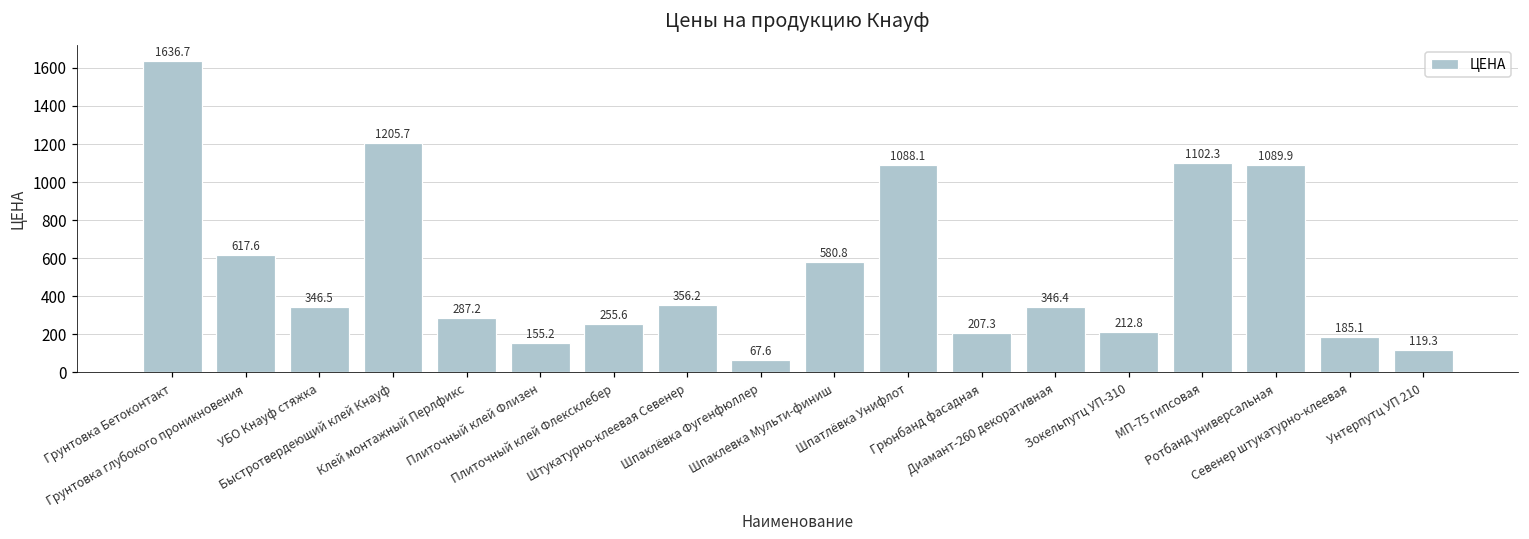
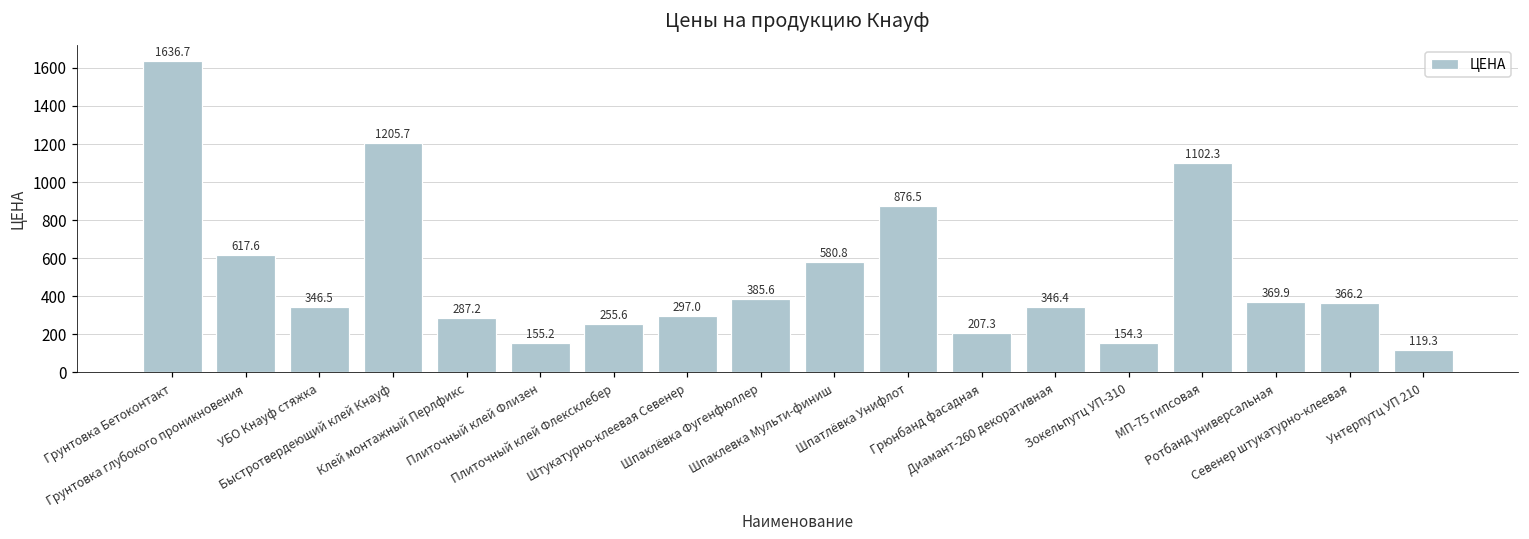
Штукатурно-клеевая Севенер: 356.2 -> 297.0
Шпаклёвка Фугенфюллер: 67.6 -> 385.6
Шпатлёвка Унифлот: 1088.1 -> 876.5
Зокельпутц УП-310: 212.8 -> 154.3
Ротбанд универсальная: 1089.9 -> 369.9
Севенер штукатурно-клеевая: 185.1 -> 366.2
